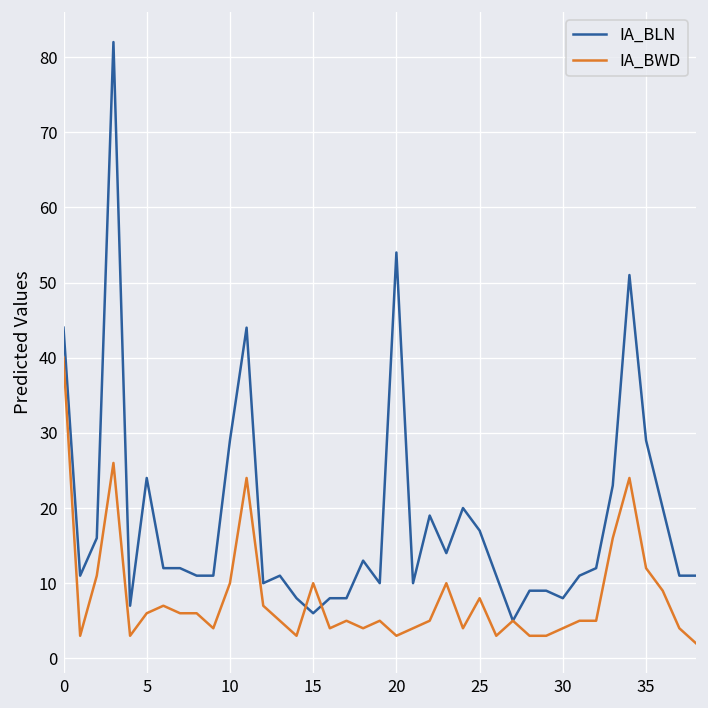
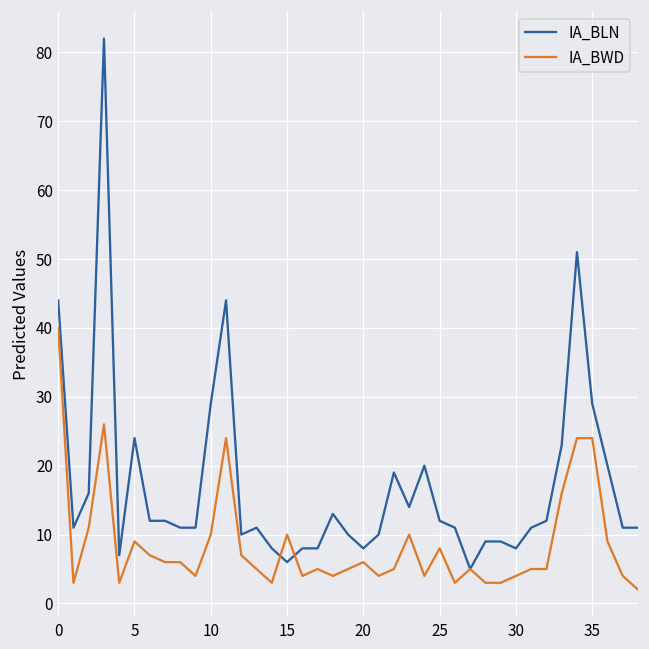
IA_BWD, 5: 6 -> 9
IA_BLN, 20: 54 -> 8
IA_BWD, 20: 3 -> 6
IA_BLN, 25: 17 -> 12
IA_BWD, 35: 12 -> 24
